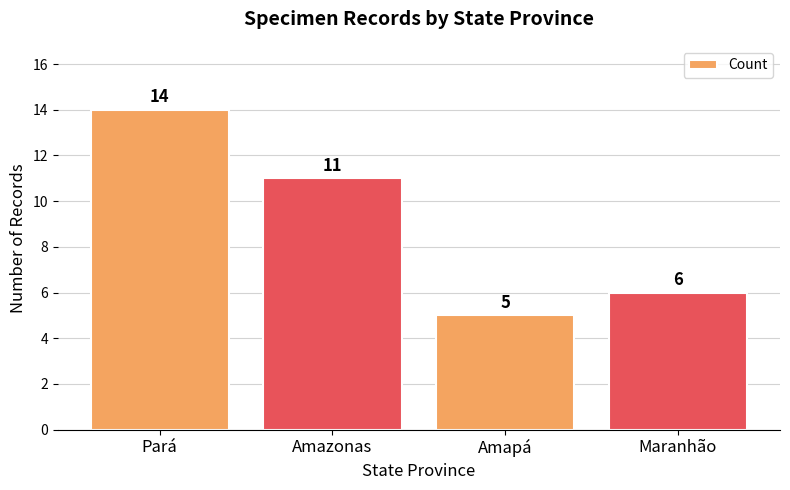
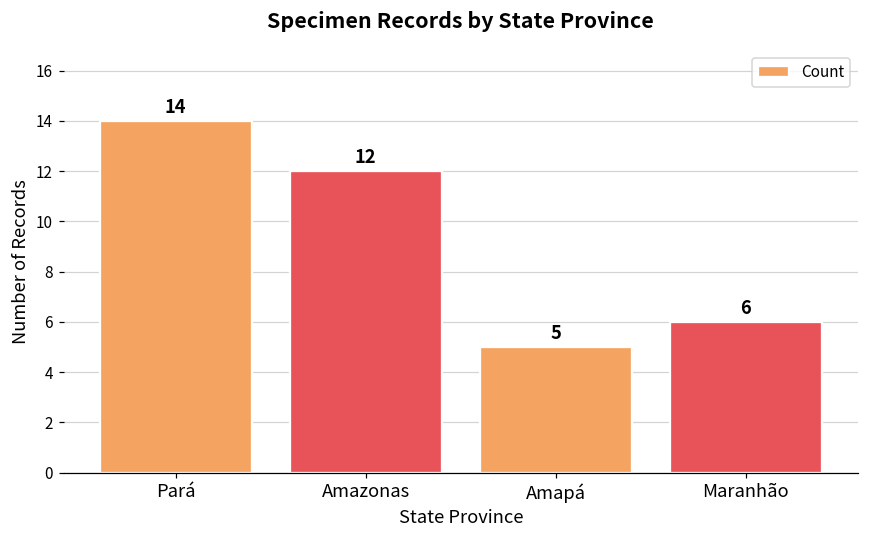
Amazonas: 11 -> 12
